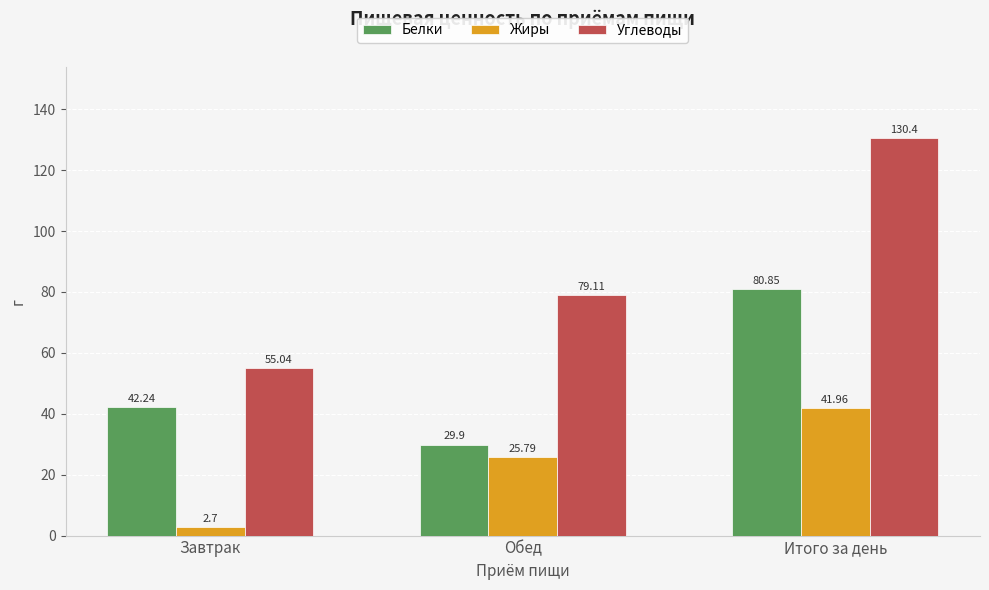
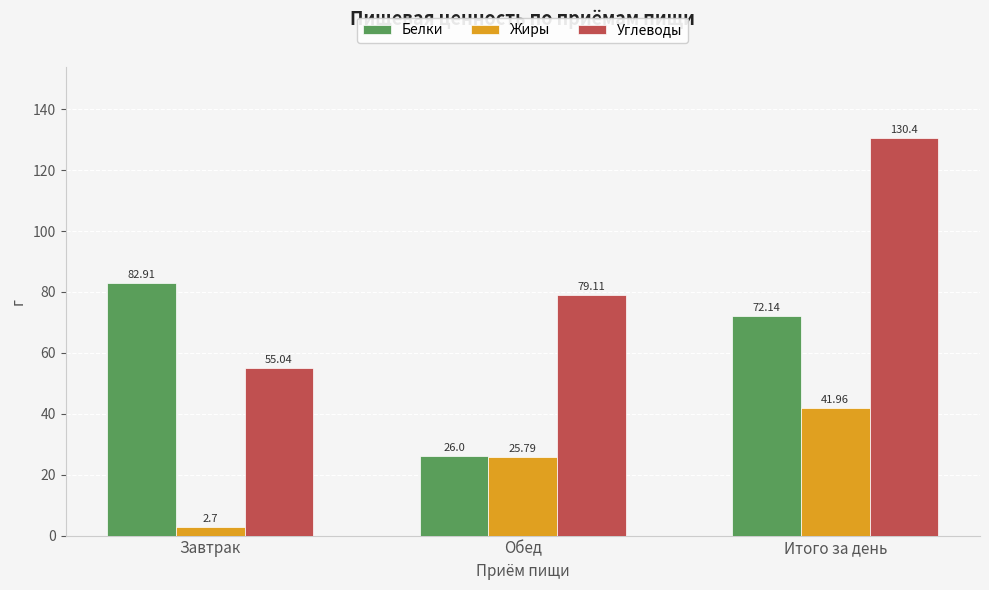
Белки, Завтрак: 42.24 -> 82.91
Белки, Обед: 29.9 -> 26.0
Белки, Итого за день: 80.85 -> 72.14
